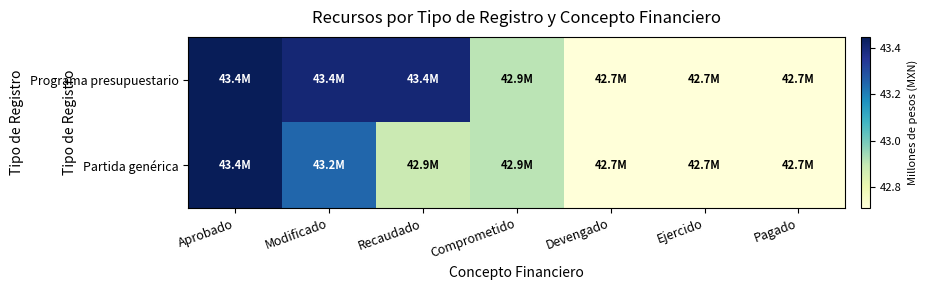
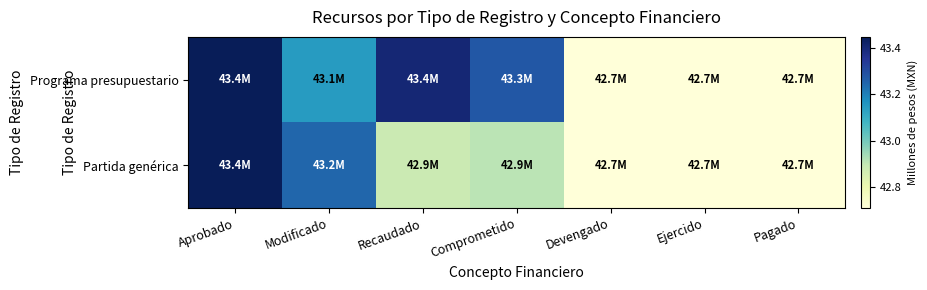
Programa presupuestario, Modificado: 43.4M -> 43.1M
Programa presupuestario, Comprometido: 42.9M -> 43.3M
